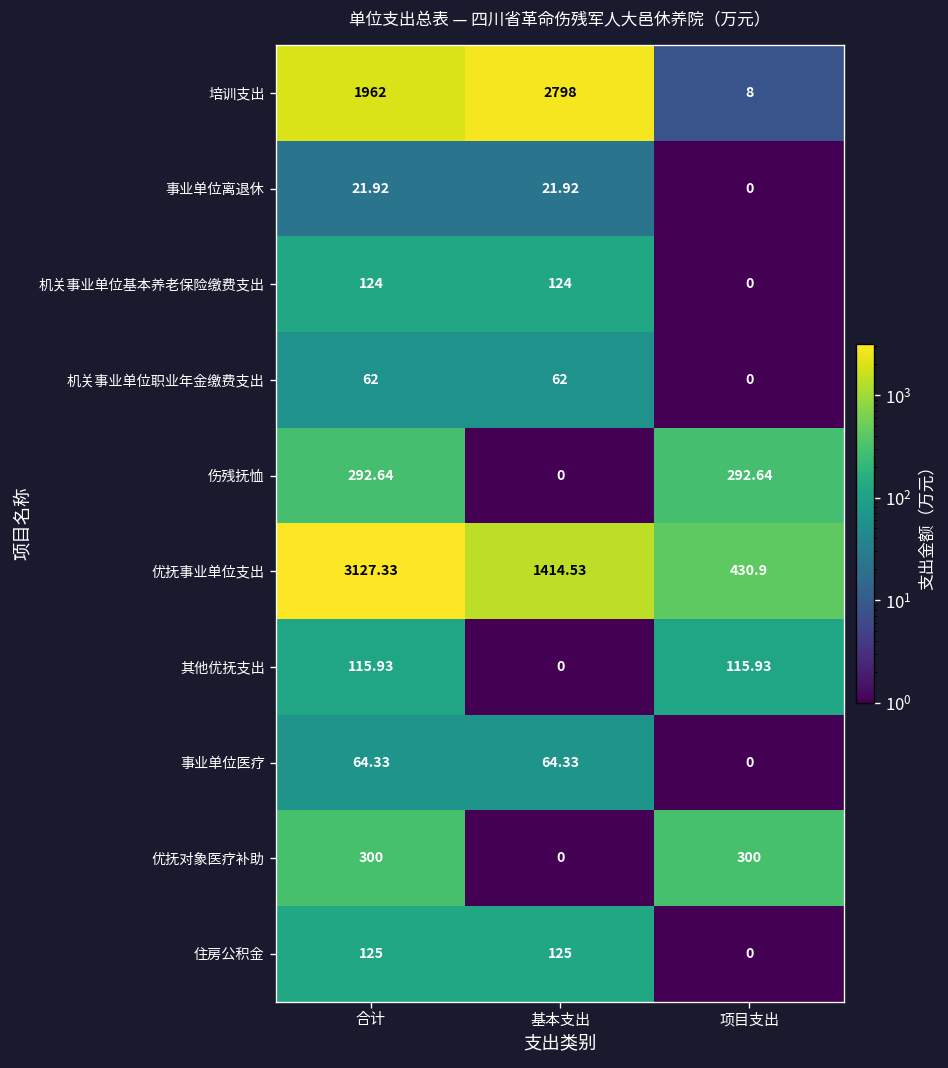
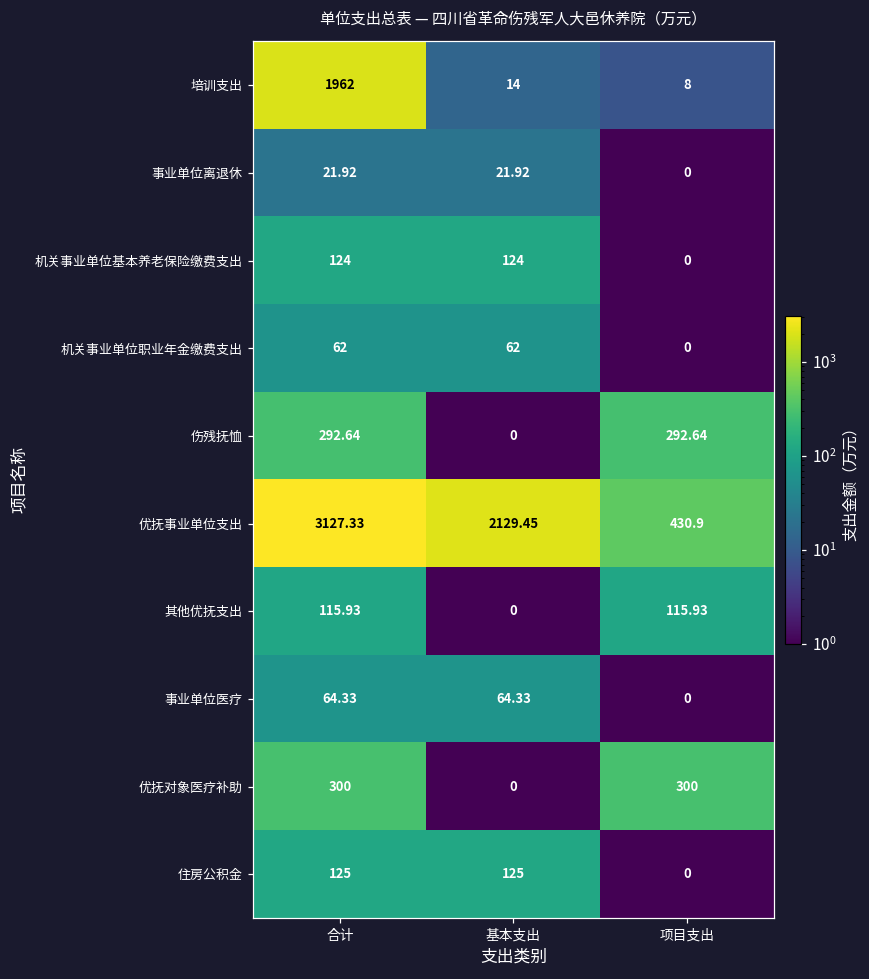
培训支出, 基本支出: 2798 -> 14
优抚事业单位支出, 基本支出: 1414.53 -> 2129.45
